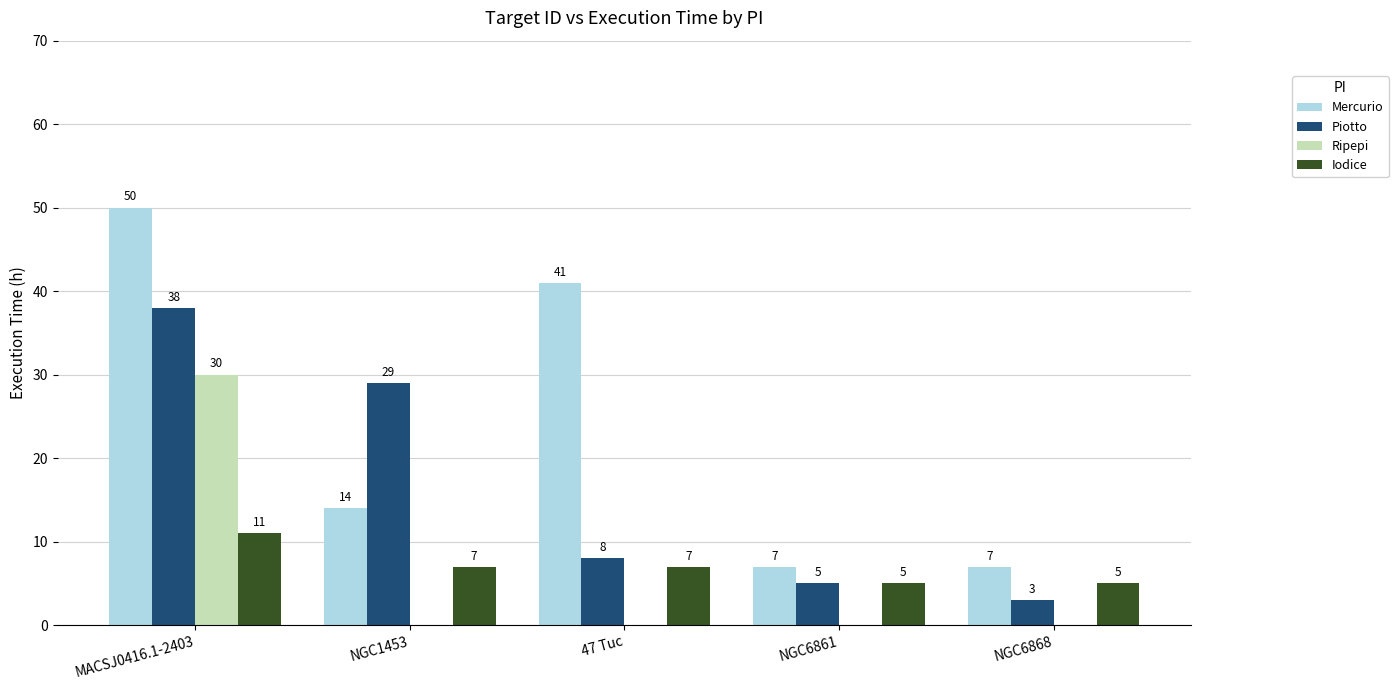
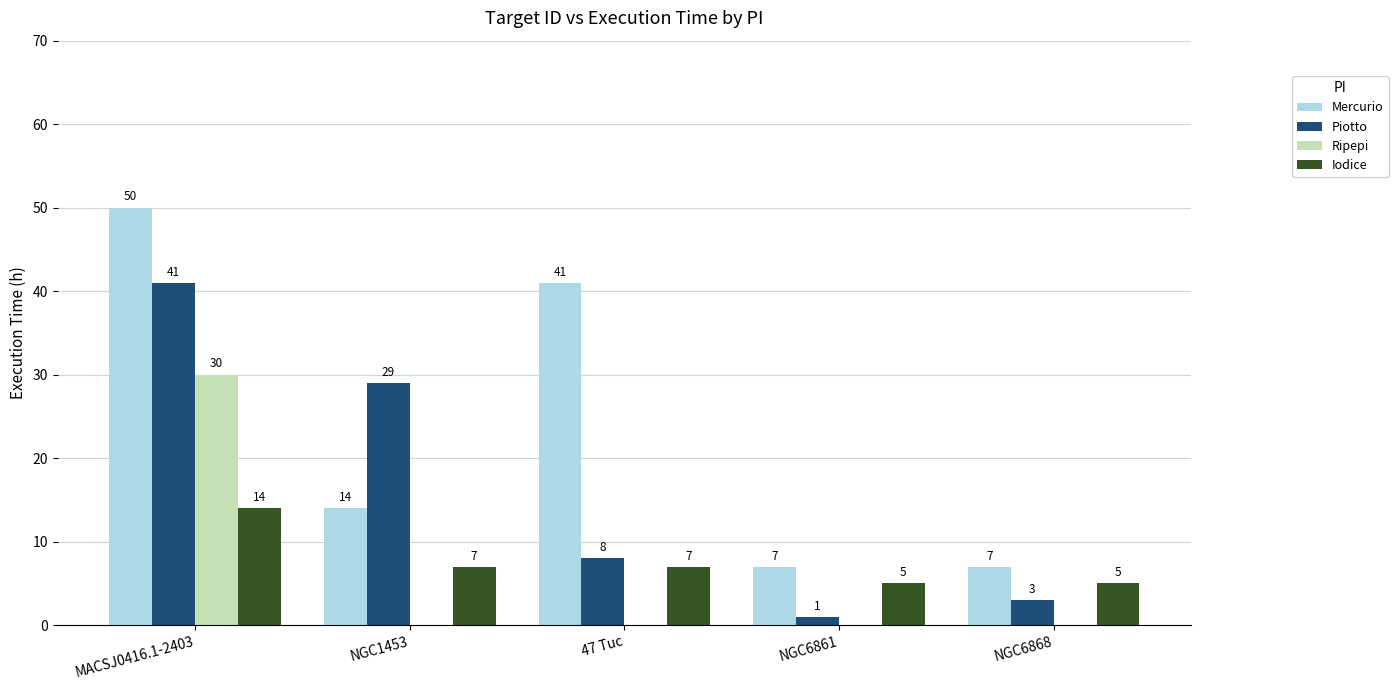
Piotto, MACSJ0416.1-2403: 38 -> 41
Iodice, MACSJ0416.1-2403: 11 -> 14
Piotto, NGC6861: 5 -> 1
